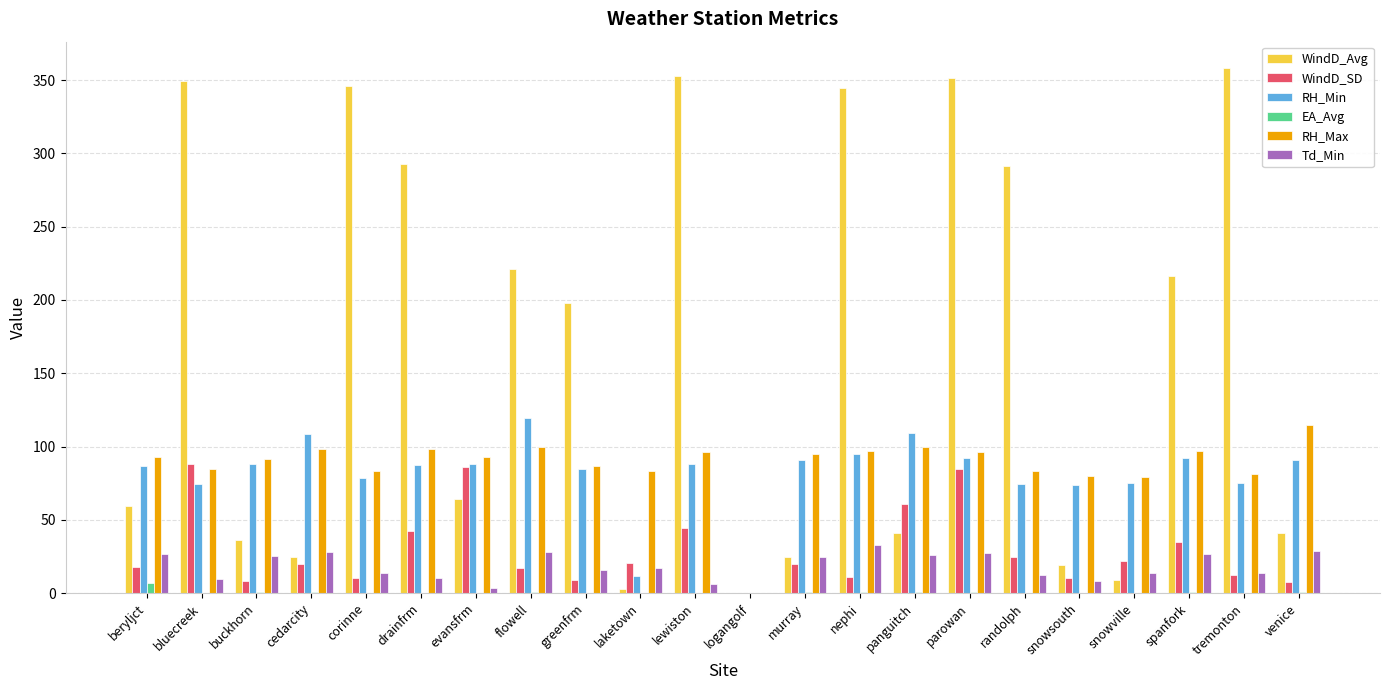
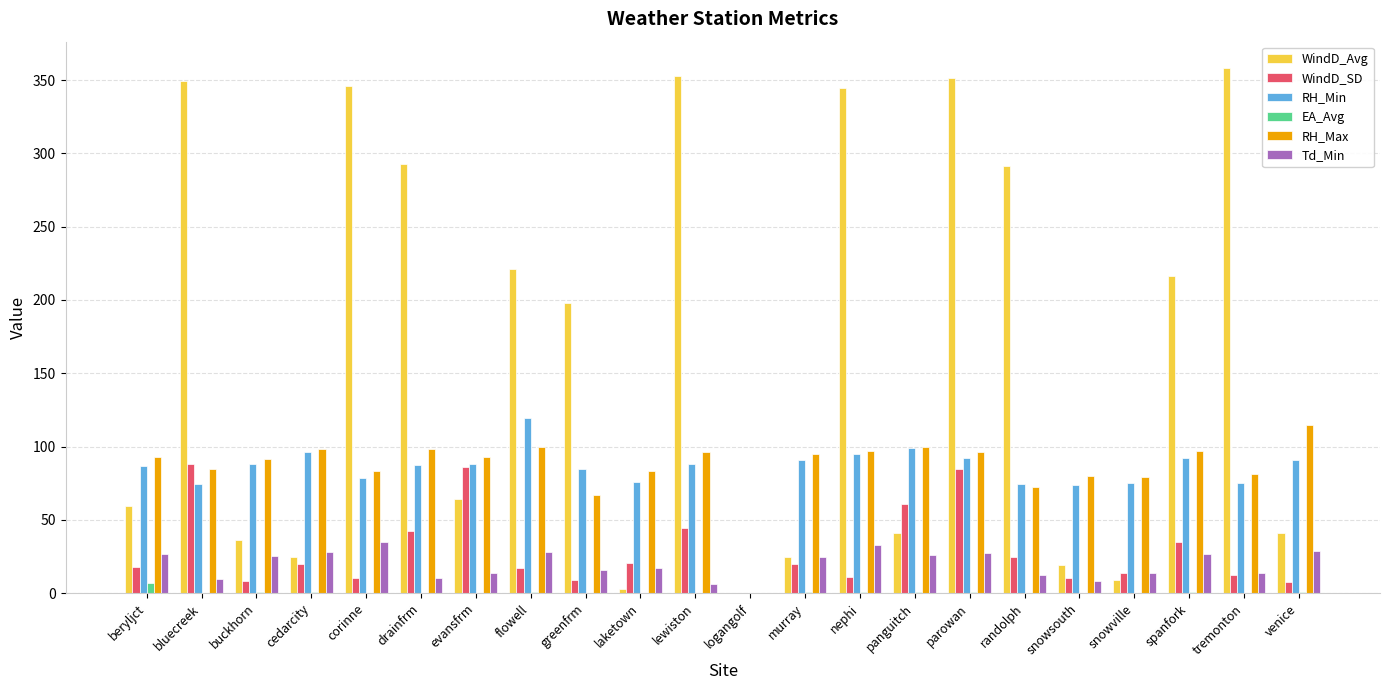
RH_Min, cedarcity: 109 -> 96
Td_Min, corinne: 14 -> 35
Td_Min, evansfrm: 3 -> 14
RH_Max, greenfrm: 87 -> 67
RH_Min, laketown: 12 -> 76
RH_Min, panguitch: 109 -> 99
RH_Max, randolph: 83 -> 72
WindD_SD, snowville: 22 -> 13
